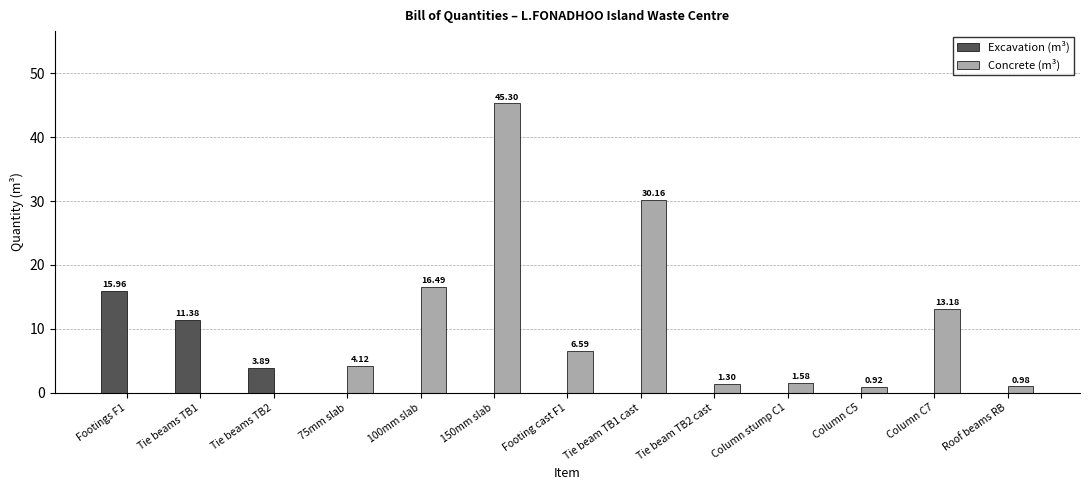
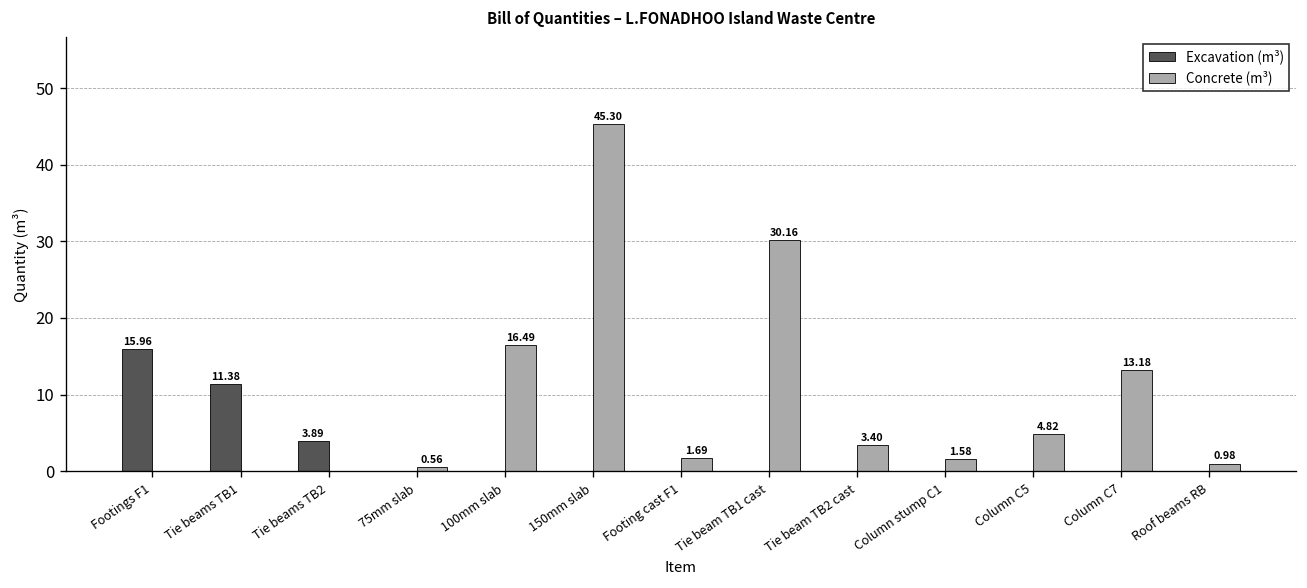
Concrete (m³), 75mm slab: 4.12 -> 0.56
Concrete (m³), Footing cast F1: 6.59 -> 1.69
Concrete (m³), Tie beam TB2 cast: 1.30 -> 3.40
Concrete (m³), Column C5: 0.92 -> 4.82
